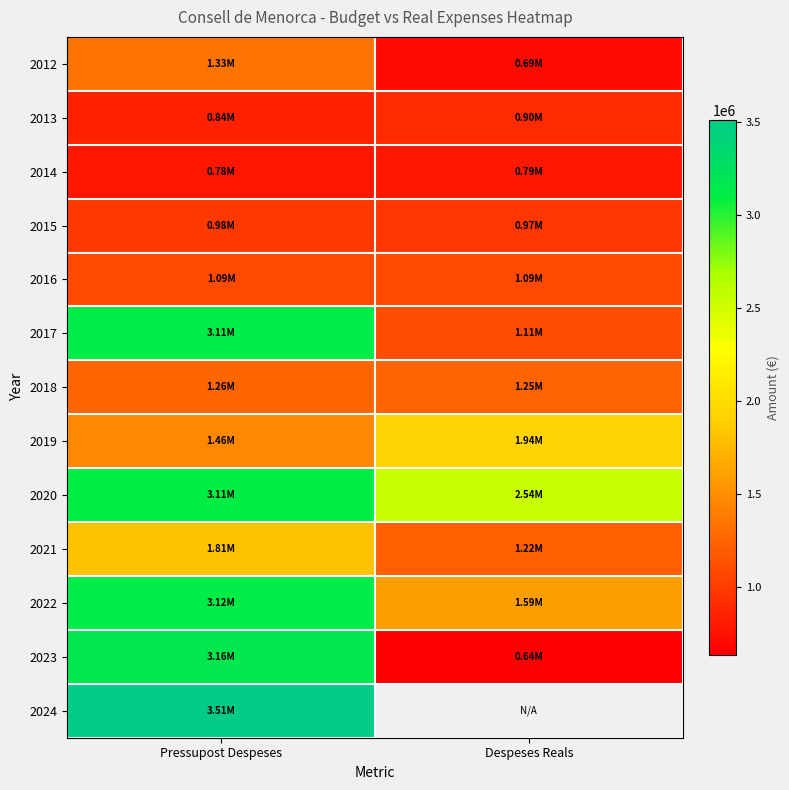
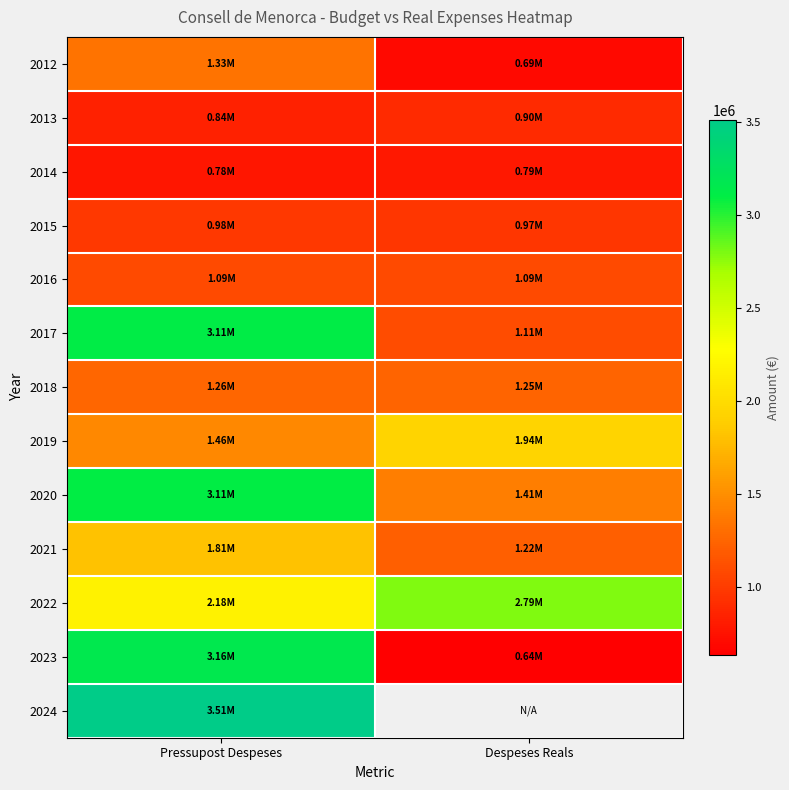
2020, Despeses Reals: 2.54M -> 1.41M
2022, Pressupost Despeses: 3.12M -> 2.18M
2022, Despeses Reals: 1.59M -> 2.79M
